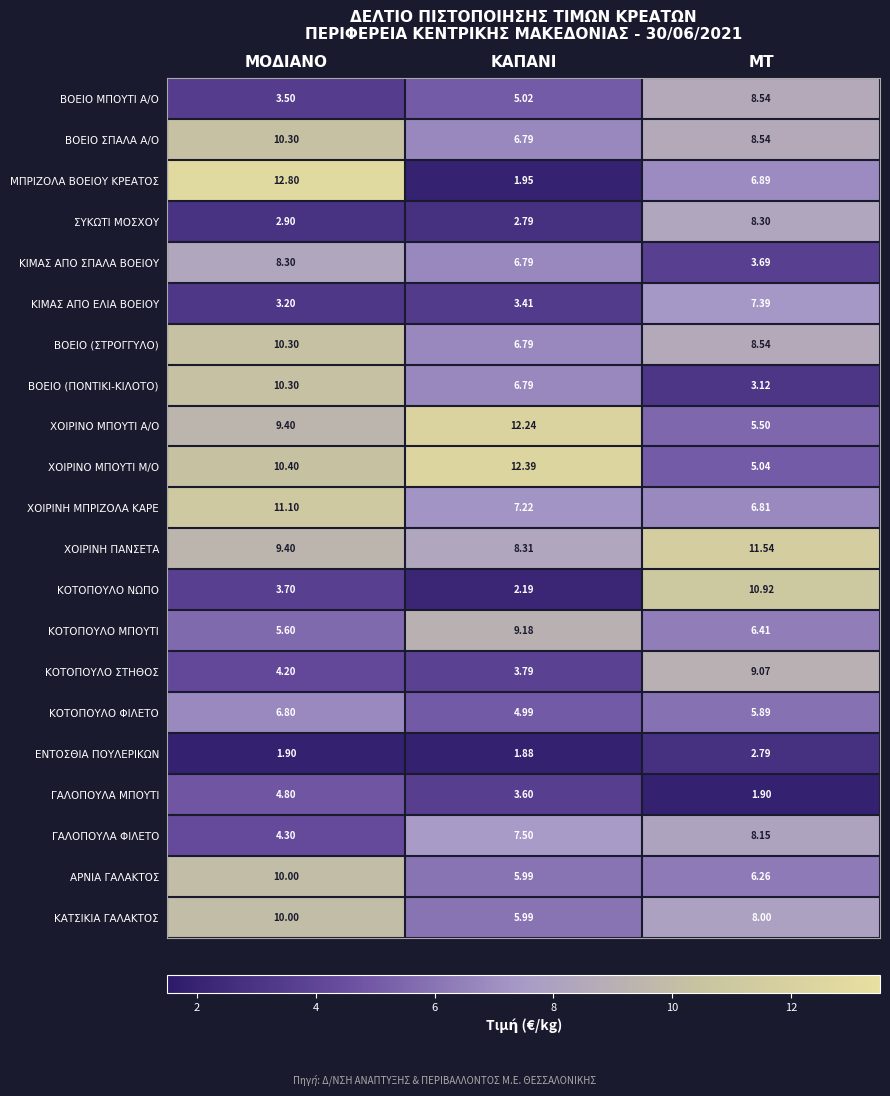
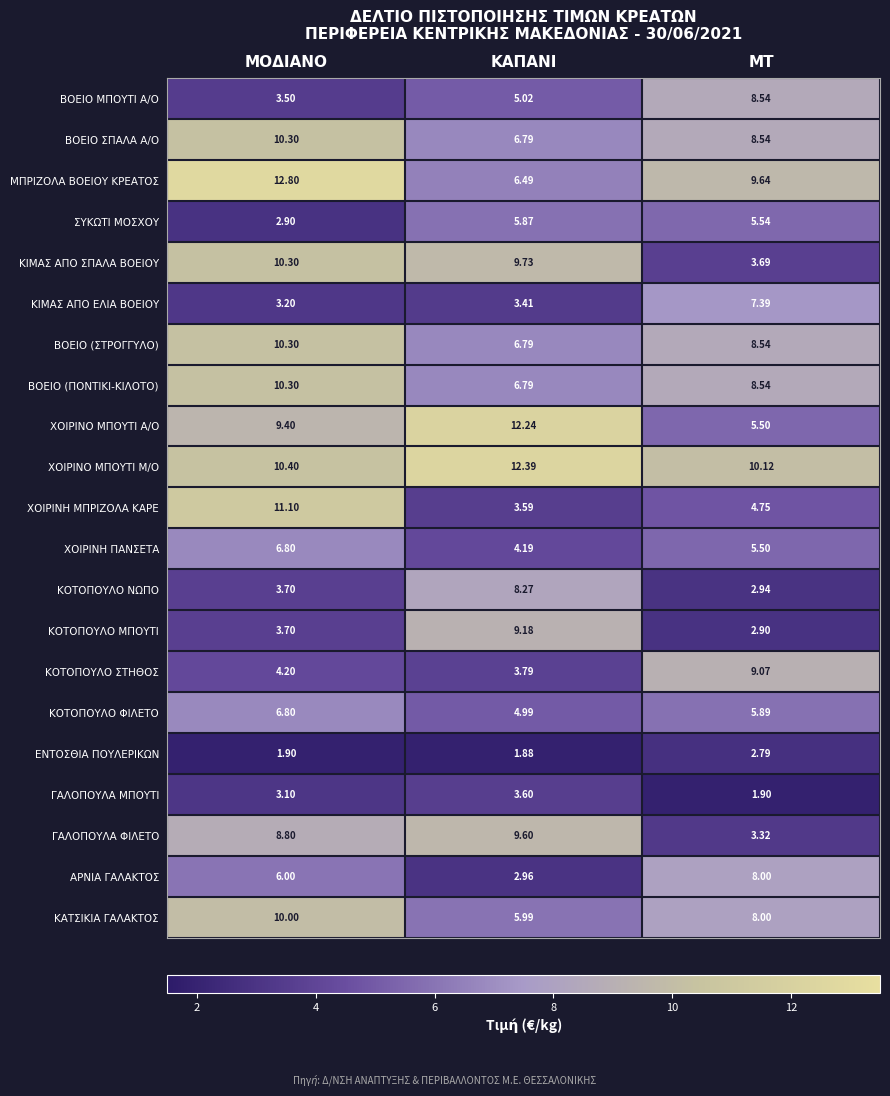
ΜΠΡΙΖΟΛΑ ΒΟΕΙΟΥ ΚΡΕΑΤΟΣ, ΚΑΠΑΝΙ: 1.95 -> 6.49
ΜΠΡΙΖΟΛΑ ΒΟΕΙΟΥ ΚΡΕΑΤΟΣ, ΜΤ: 6.89 -> 9.64
ΣΥΚΩΤΙ ΜΟΣΧΟΥ, ΚΑΠΑΝΙ: 2.79 -> 5.87
ΣΥΚΩΤΙ ΜΟΣΧΟΥ, ΜΤ: 8.30 -> 5.54
ΚΙΜΑΣ ΑΠΟ ΣΠΑΛΑ ΒΟΕΙΟΥ, ΜΟΔΙΑΝΟ: 8.30 -> 10.30
ΚΙΜΑΣ ΑΠΟ ΣΠΑΛΑ ΒΟΕΙΟΥ, ΚΑΠΑΝΙ: 6.79 -> 9.73
ΒΟΕΙΟ (ΠΟΝΤΙΚΙ-ΚΙΛΟΤΟ), ΜΤ: 3.12 -> 8.54
ΧΟΙΡΙΝΟ ΜΠΟΥΤΙ Μ/Ο, ΜΤ: 5.04 -> 10.12
ΧΟΙΡΙΝΗ ΜΠΡΙΖΟΛΑ ΚΑΡΕ, ΚΑΠΑΝΙ: 7.22 -> 3.59
ΧΟΙΡΙΝΗ ΜΠΡΙΖΟΛΑ ΚΑΡΕ, ΜΤ: 6.81 -> 4.75
ΧΟΙΡΙΝΗ ΠΑΝΣΕΤΑ, ΜΟΔΙΑΝΟ: 9.40 -> 6.80
ΧΟΙΡΙΝΗ ΠΑΝΣΕΤΑ, ΚΑΠΑΝΙ: 8.31 -> 4.19
ΧΟΙΡΙΝΗ ΠΑΝΣΕΤΑ, ΜΤ: 11.54 -> 5.50
ΚΟΤΟΠΟΥΛΟ ΝΩΠΟ, ΚΑΠΑΝΙ: 2.19 -> 8.27
ΚΟΤΟΠΟΥΛΟ ΝΩΠΟ, ΜΤ: 10.92 -> 2.94
ΚΟΤΟΠΟΥΛΟ ΜΠΟΥΤΙ, ΜΟΔΙΑΝΟ: 5.60 -> 3.70
ΚΟΤΟΠΟΥΛΟ ΜΠΟΥΤΙ, ΜΤ: 6.41 -> 2.90
ΓΑΛΟΠΟΥΛΑ ΜΠΟΥΤΙ, ΜΟΔΙΑΝΟ: 4.80 -> 3.10
ΓΑΛΟΠΟΥΛΑ ΦΙΛΕΤΟ, ΜΟΔΙΑΝΟ: 4.30 -> 8.80
ΓΑΛΟΠΟΥΛΑ ΦΙΛΕΤΟ, ΚΑΠΑΝΙ: 7.50 -> 9.60
ΓΑΛΟΠΟΥΛΑ ΦΙΛΕΤΟ, ΜΤ: 8.15 -> 3.32
ΑΡΝΙΑ ΓΑΛΑΚΤΟΣ, ΜΟΔΙΑΝΟ: 10.00 -> 6.00
ΑΡΝΙΑ ΓΑΛΑΚΤΟΣ, ΚΑΠΑΝΙ: 5.99 -> 2.96
ΑΡΝΙΑ ΓΑΛΑΚΤΟΣ, ΜΤ: 6.26 -> 8.00
